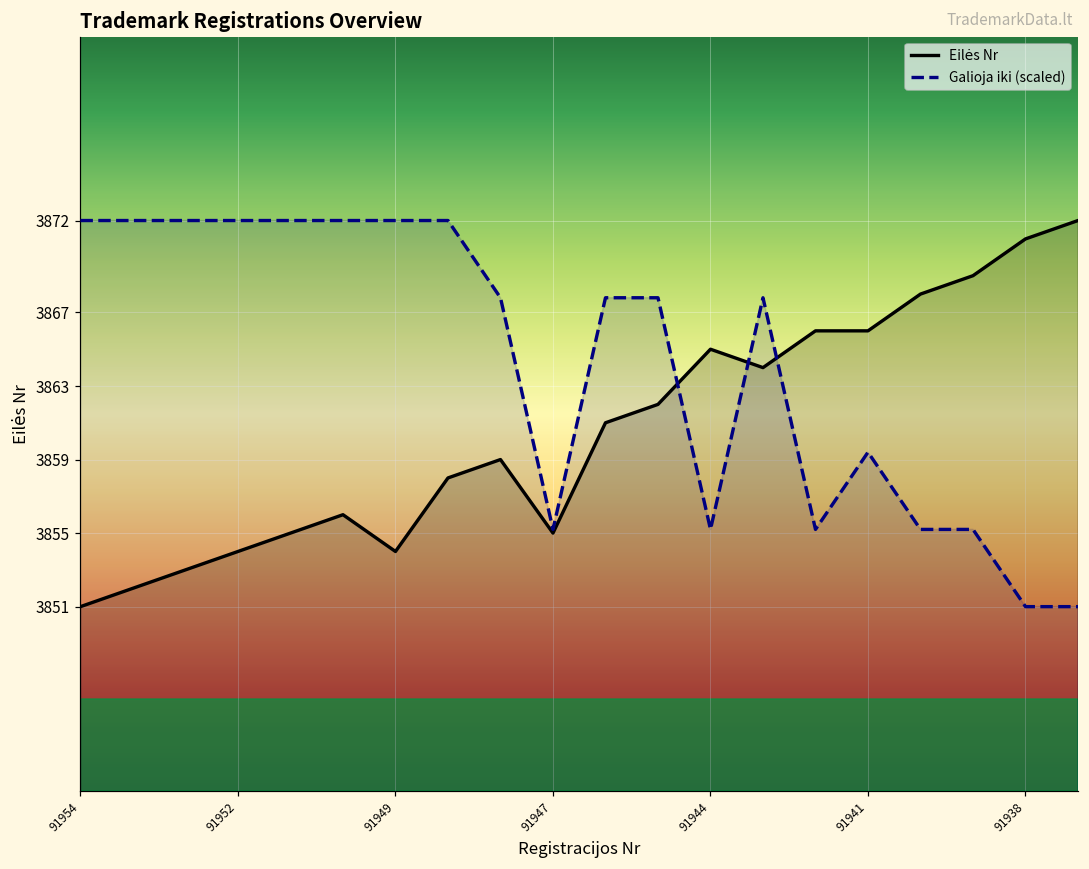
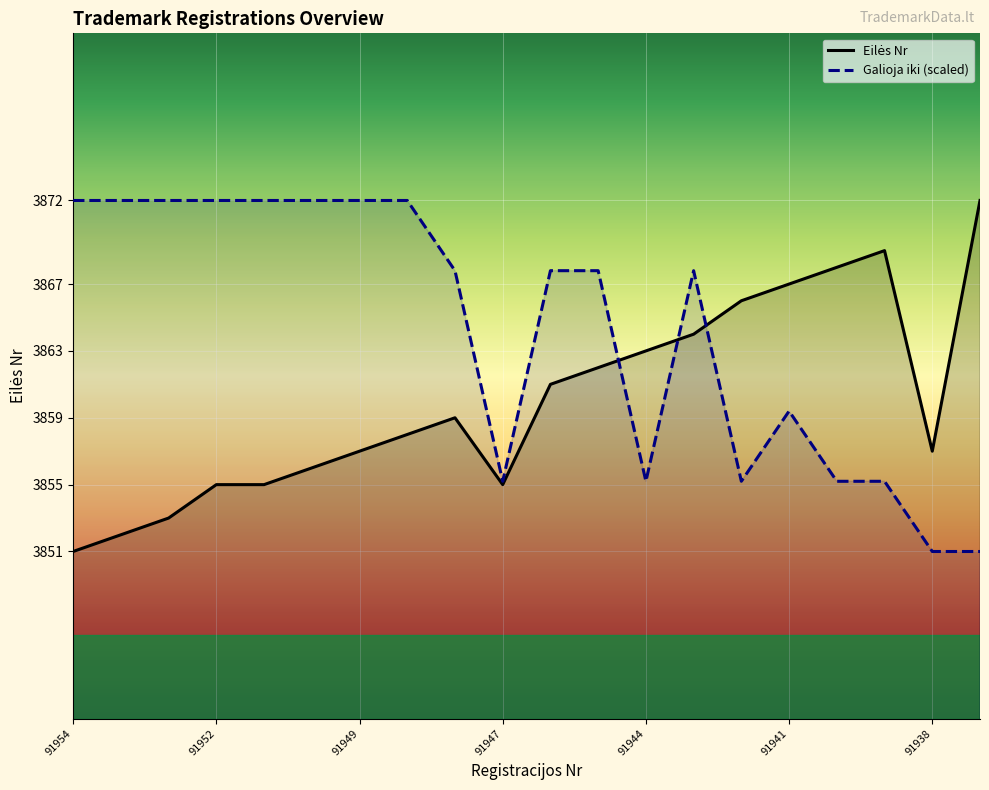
Eilės Nr, 91952: 3854 -> 3855
Eilės Nr, 91949: 3854 -> 3857
Eilės Nr, 91944: 3865 -> 3863
Eilės Nr, 91941: 3866 -> 3867
Eilės Nr, 91938: 3871 -> 3857
